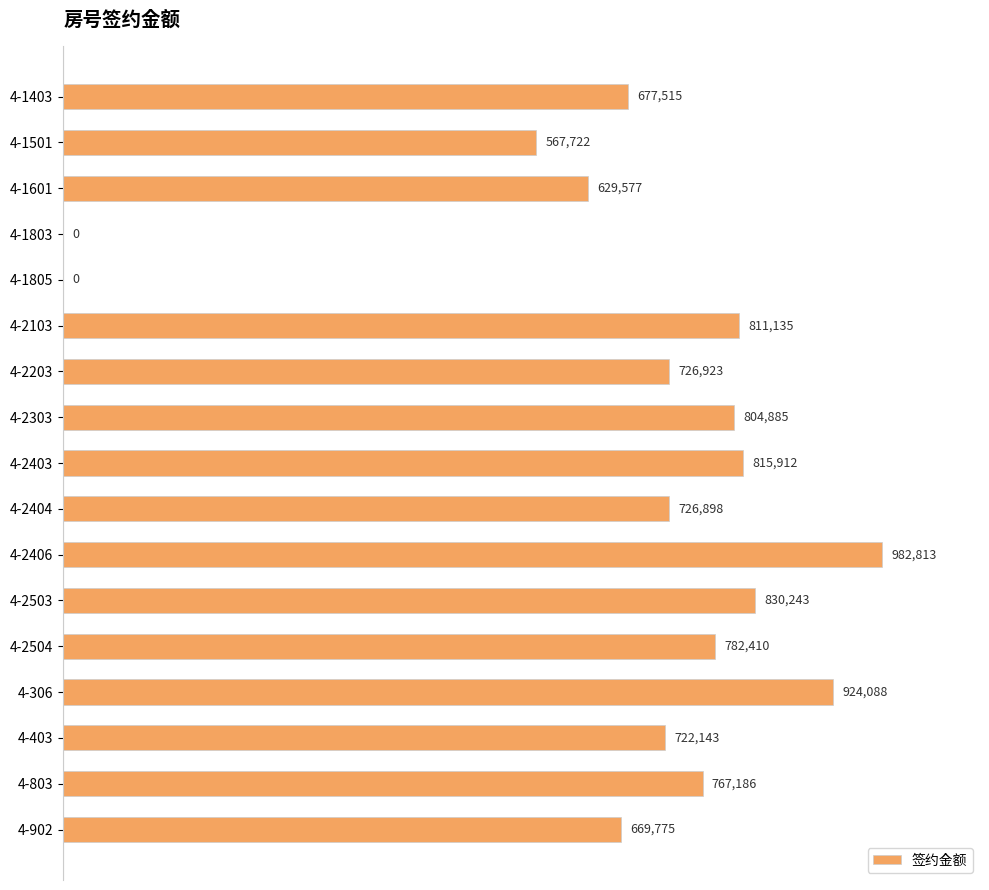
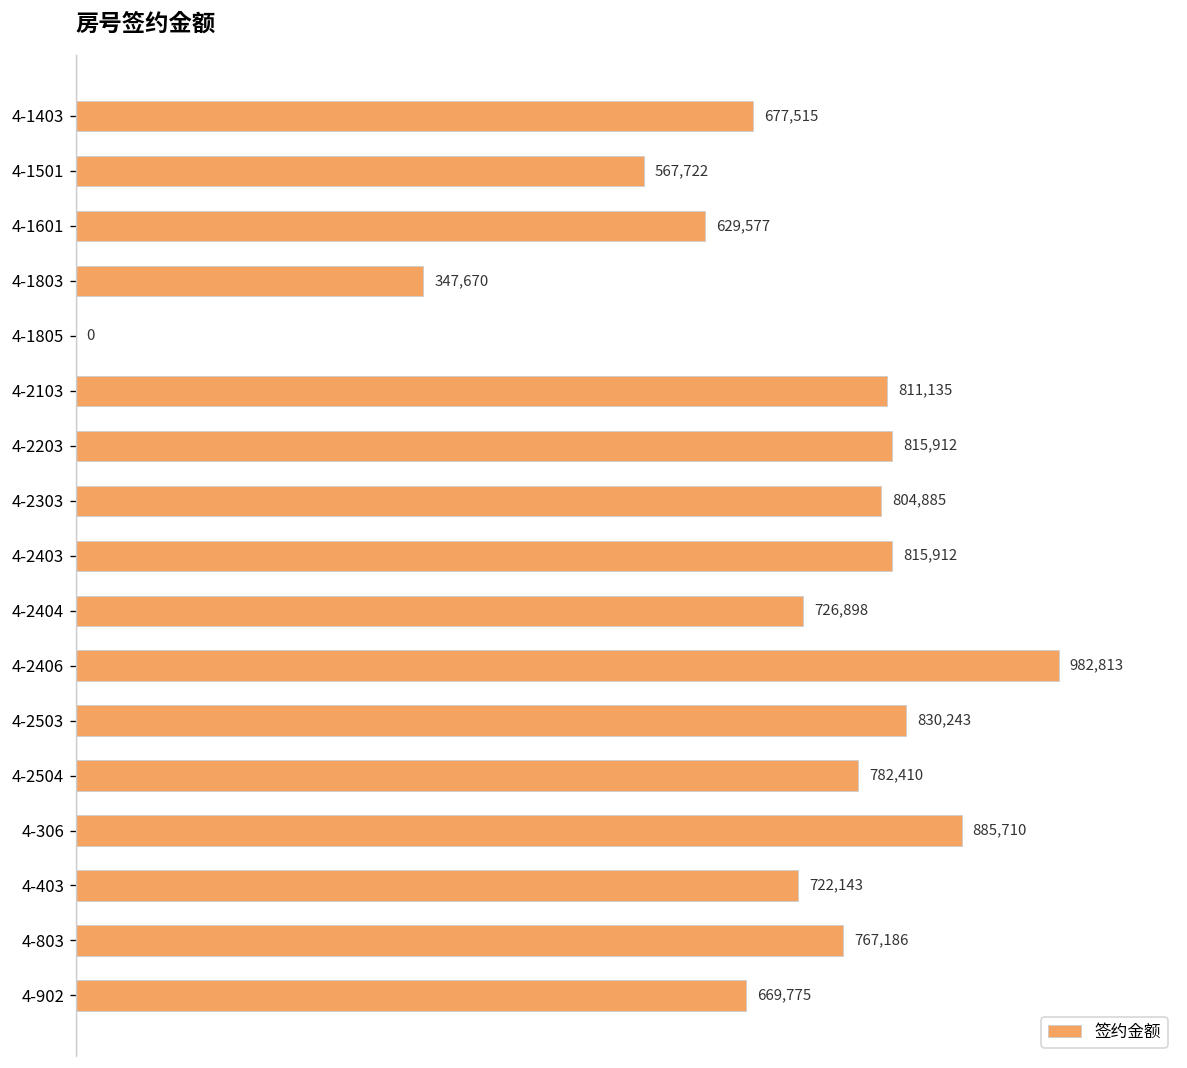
4-1803: 0 -> 347,670
4-2203: 726,923 -> 815,912
4-306: 924,088 -> 885,710
